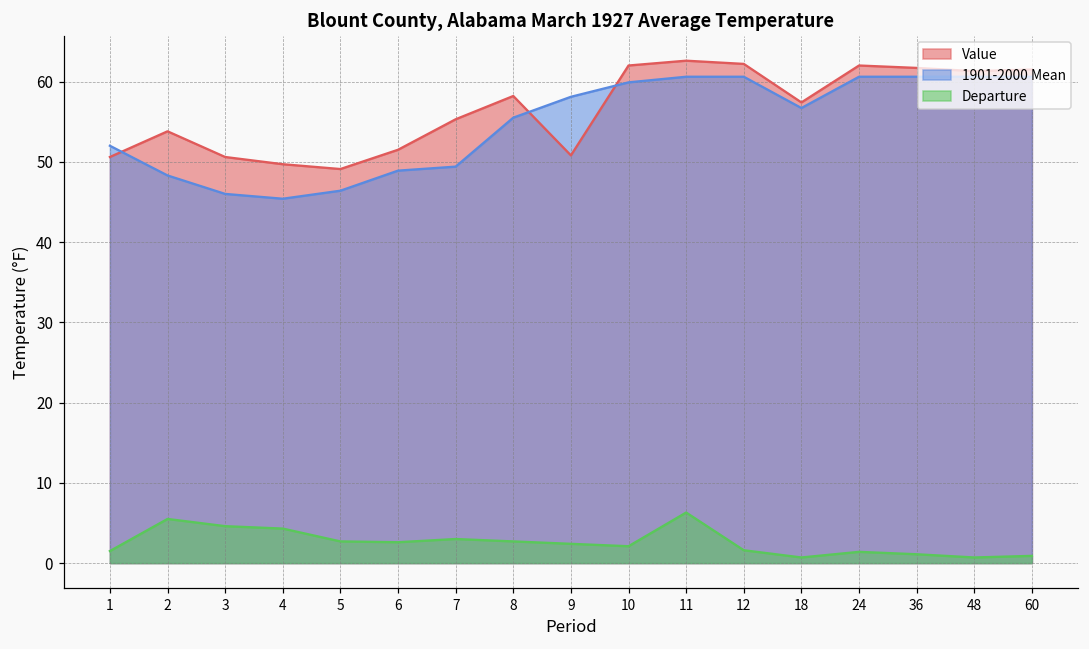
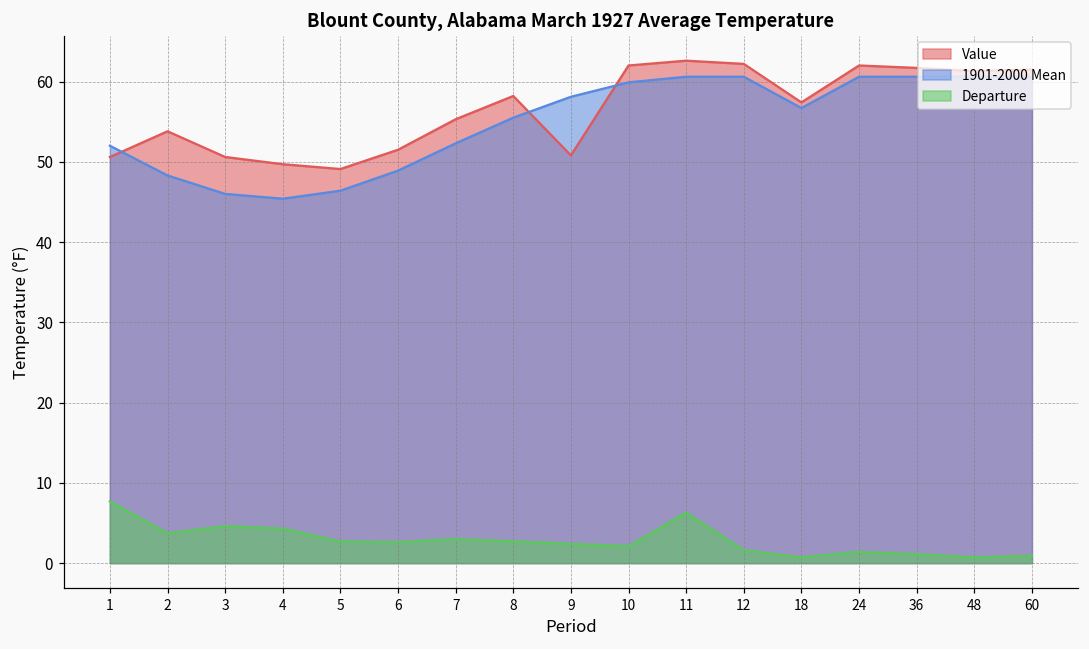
Departure, 1: 2 -> 8
Departure, 2: 6 -> 4
1901-2000 Mean, 7: 49 -> 52
